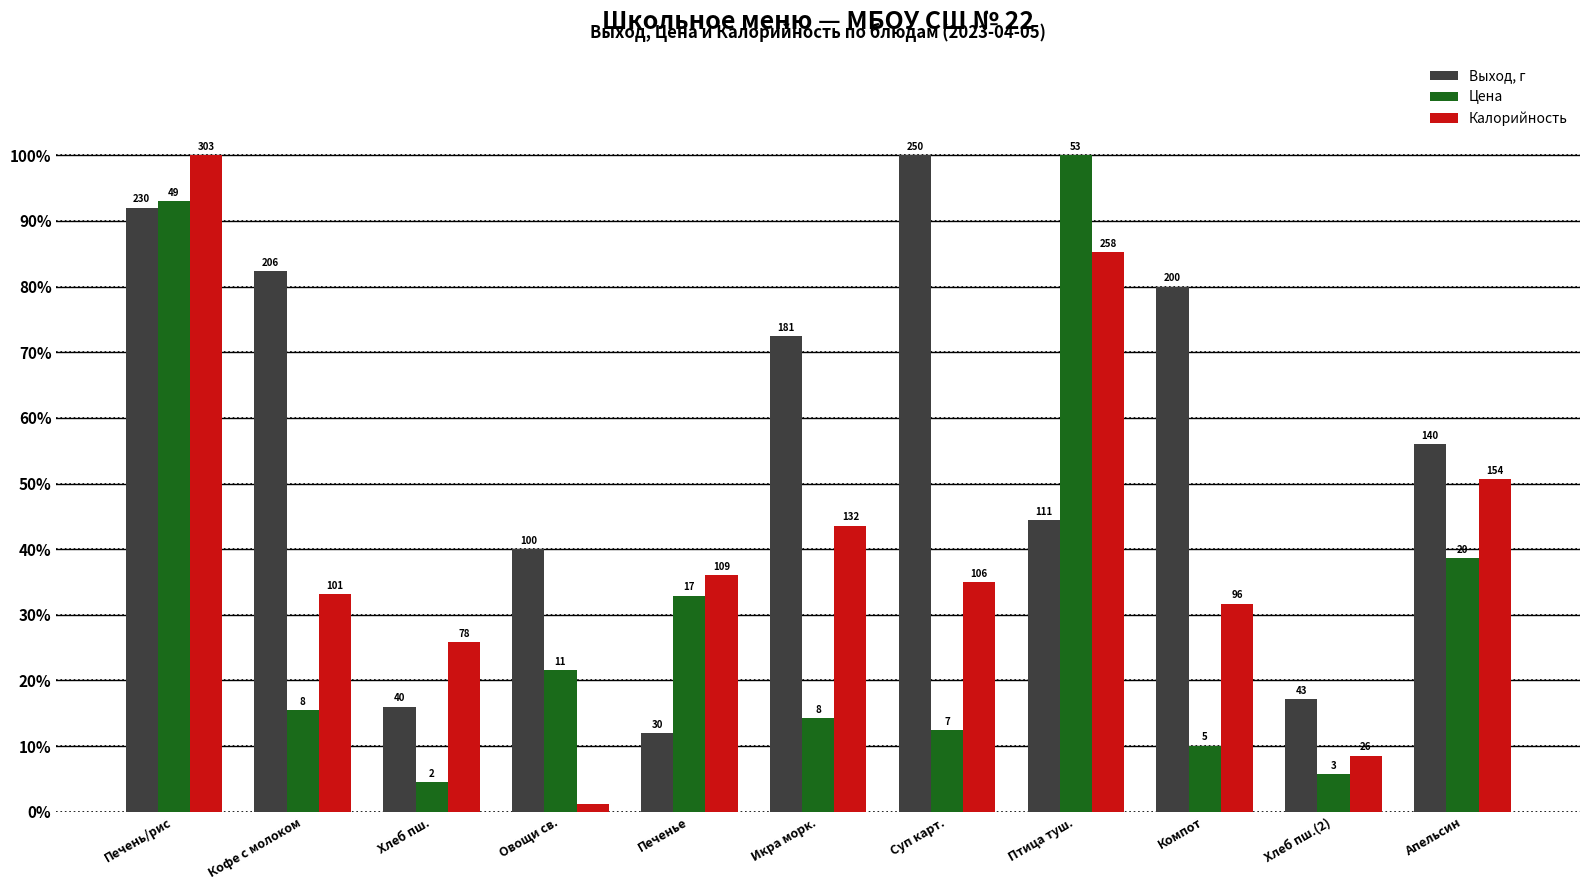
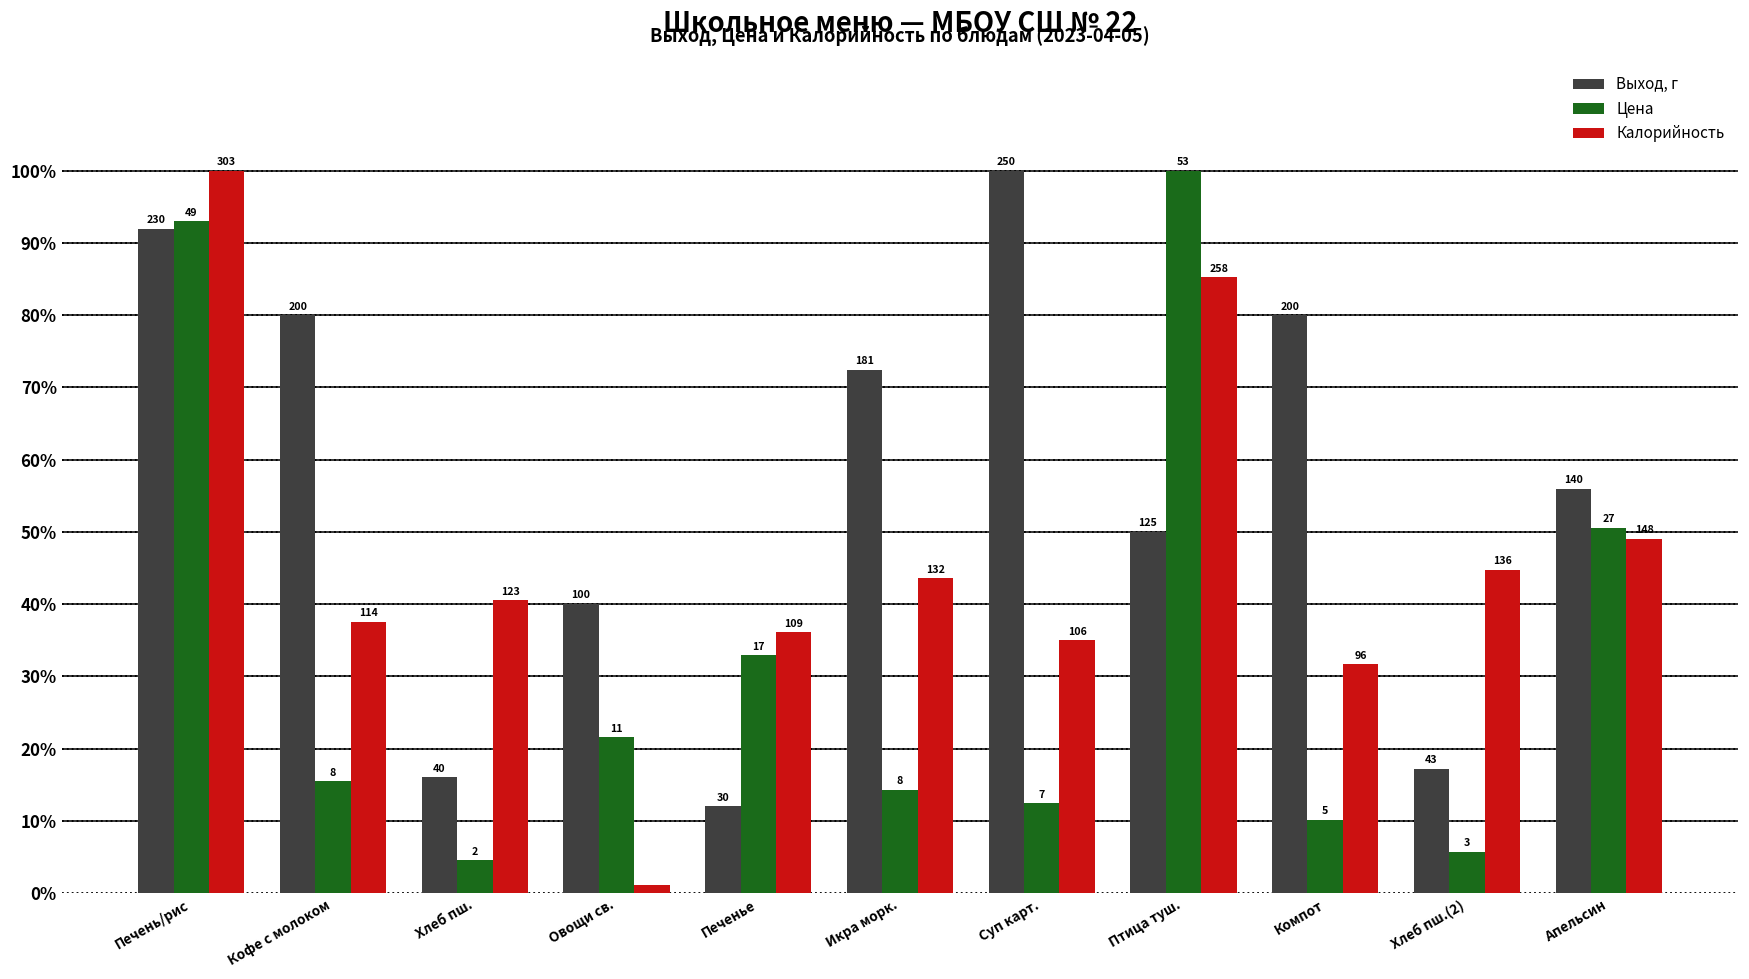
Выход, г, Кофе с молоком: 206 -> 200
Калорийность, Кофе с молоком: 101 -> 114
Калорийность, Хлеб пш.: 78 -> 123
Выход, г, Птица туш.: 111 -> 125
Калорийность, Хлеб пш.(2): 26 -> 136
Цена, Апельсин: 20 -> 27
Калорийность, Апельсин: 154 -> 148
